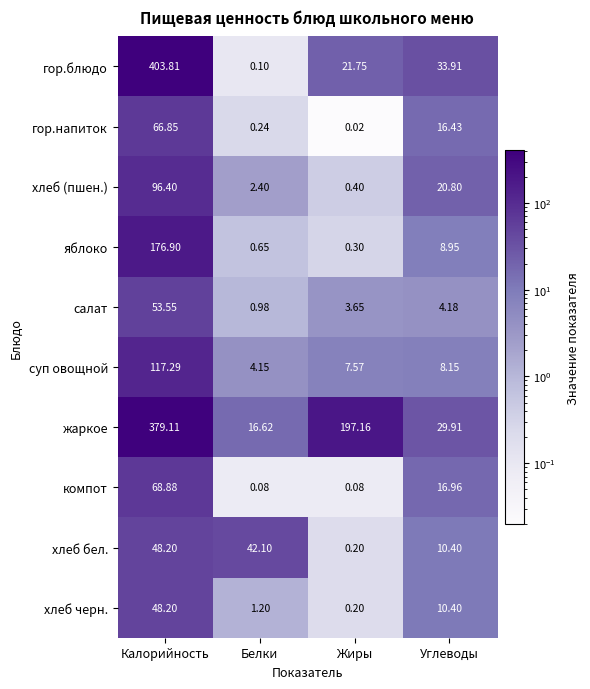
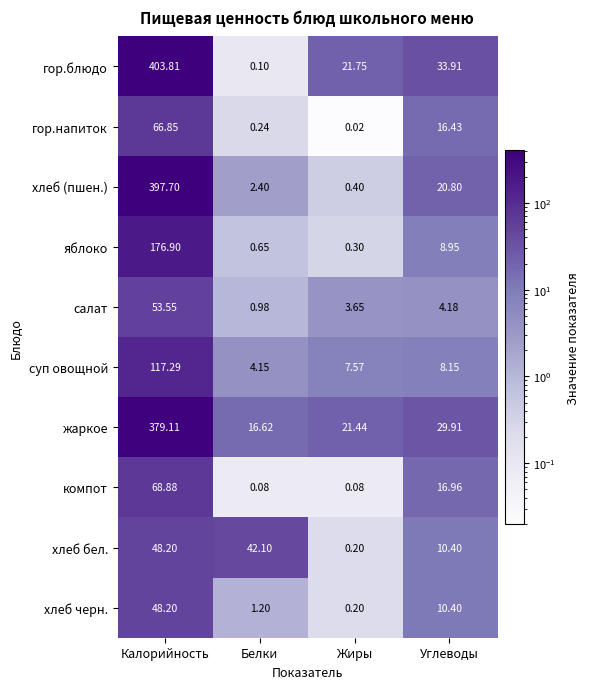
хлеб (пшен.), Калорийность: 96.40 -> 397.70
жаркое, Жиры: 197.16 -> 21.44
